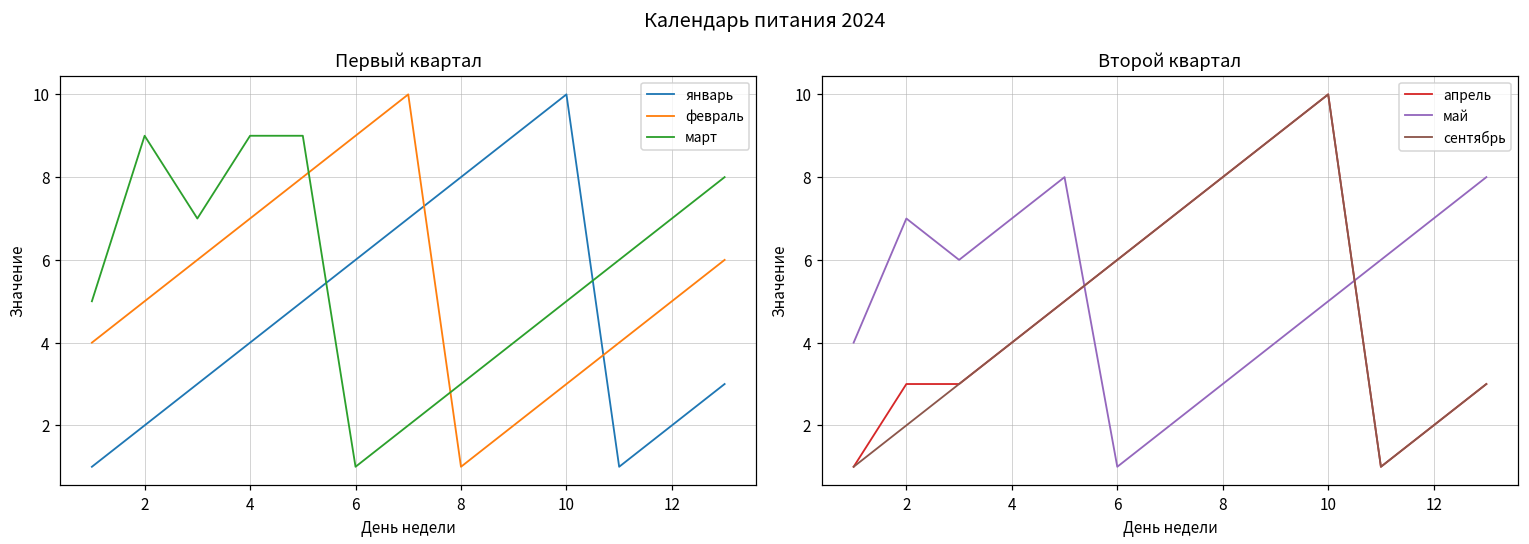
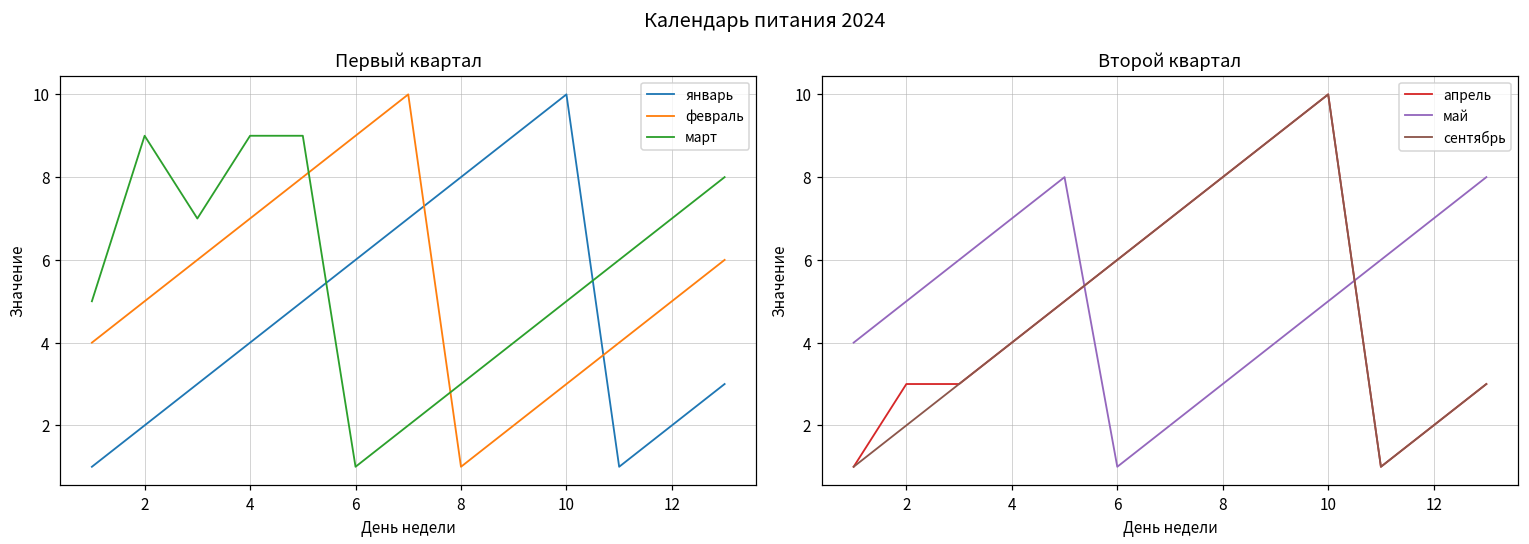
Второй квартал, май, 2: 7 -> 5
